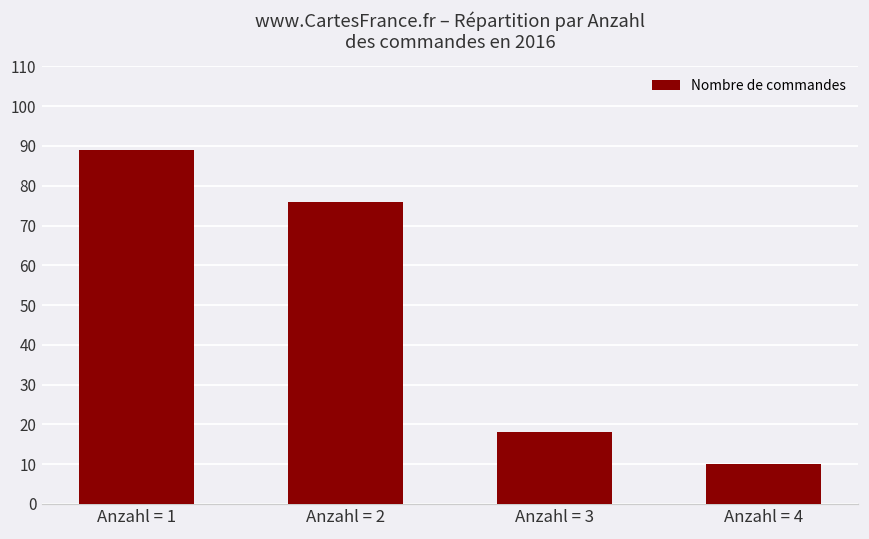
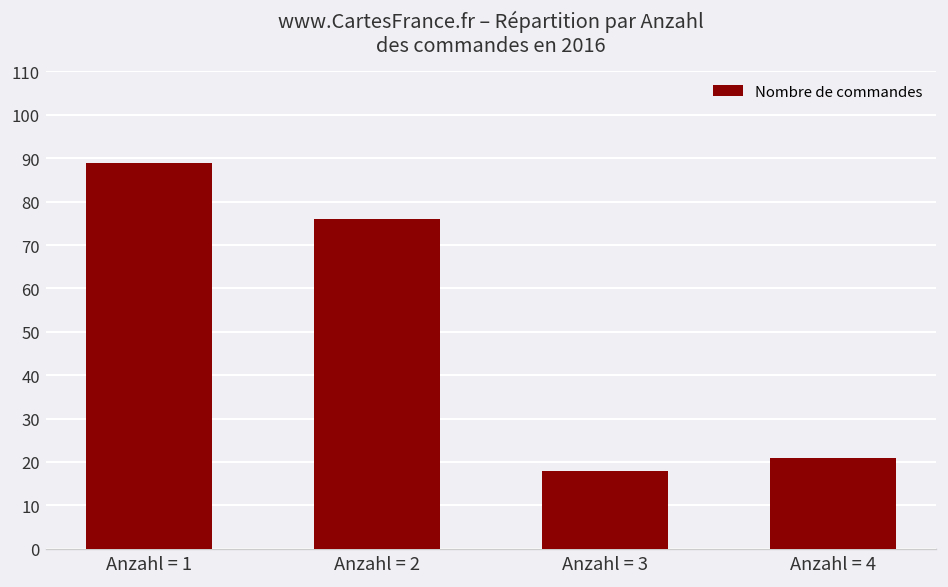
Anzahl = 4: 10 -> 21
